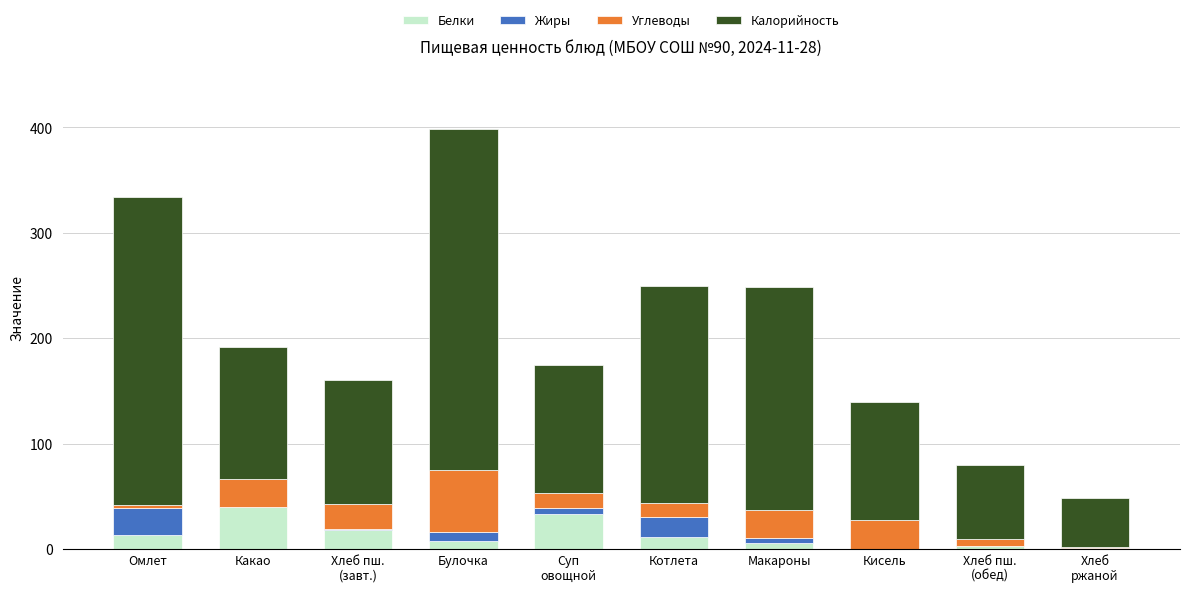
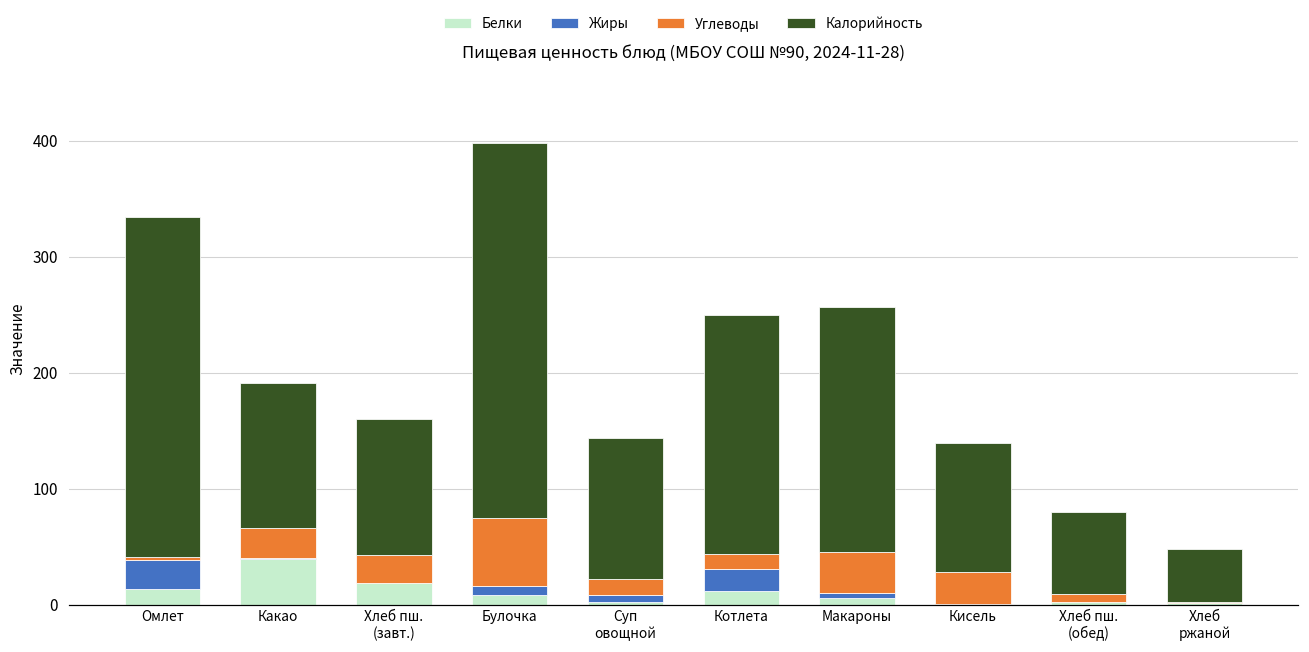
Белки, Суп овощной: 33 -> 2
Углеводы, Макароны: 27 -> 35
